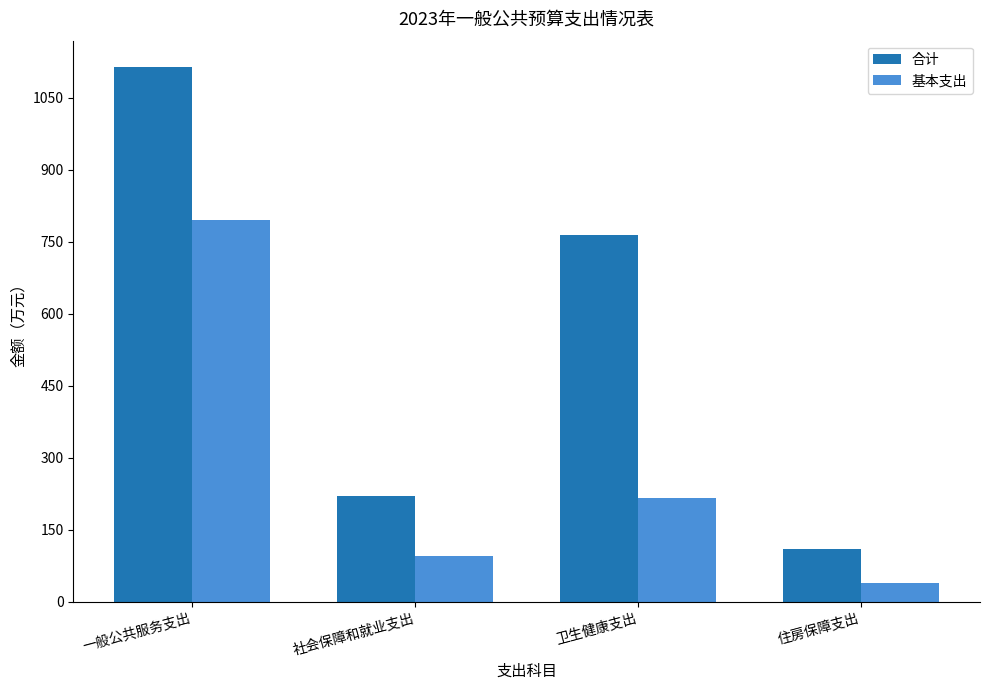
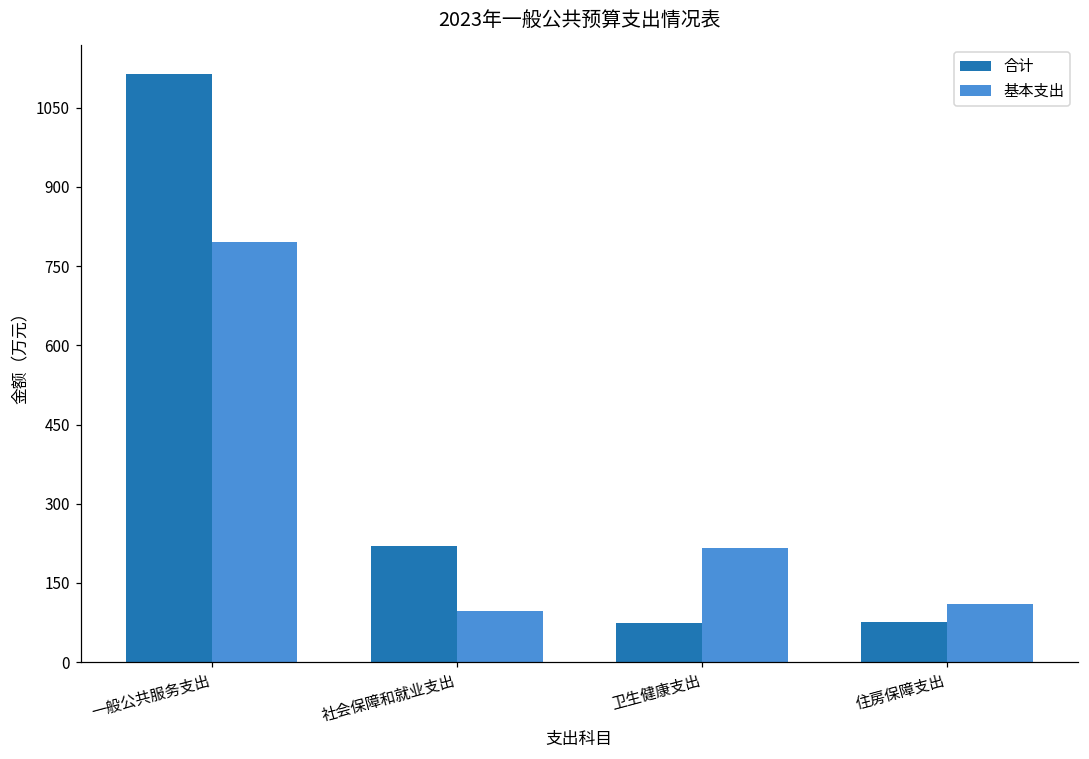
合计, 卫生健康支出: 760 -> 70
合计, 住房保障支出: 110 -> 80
基本支出, 住房保障支出: 40 -> 110
